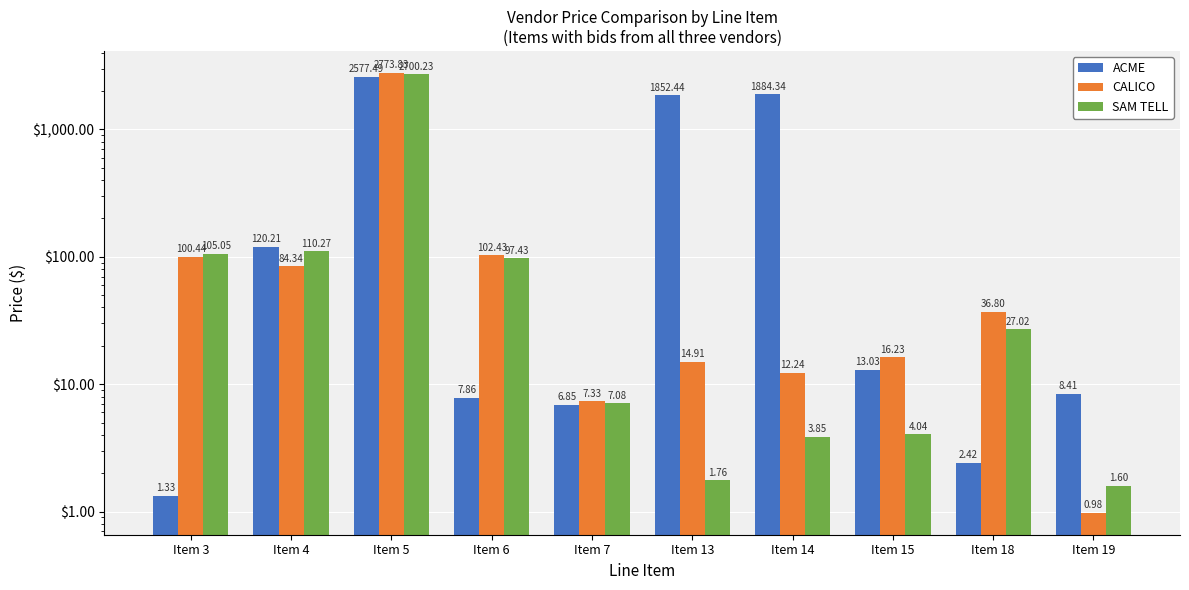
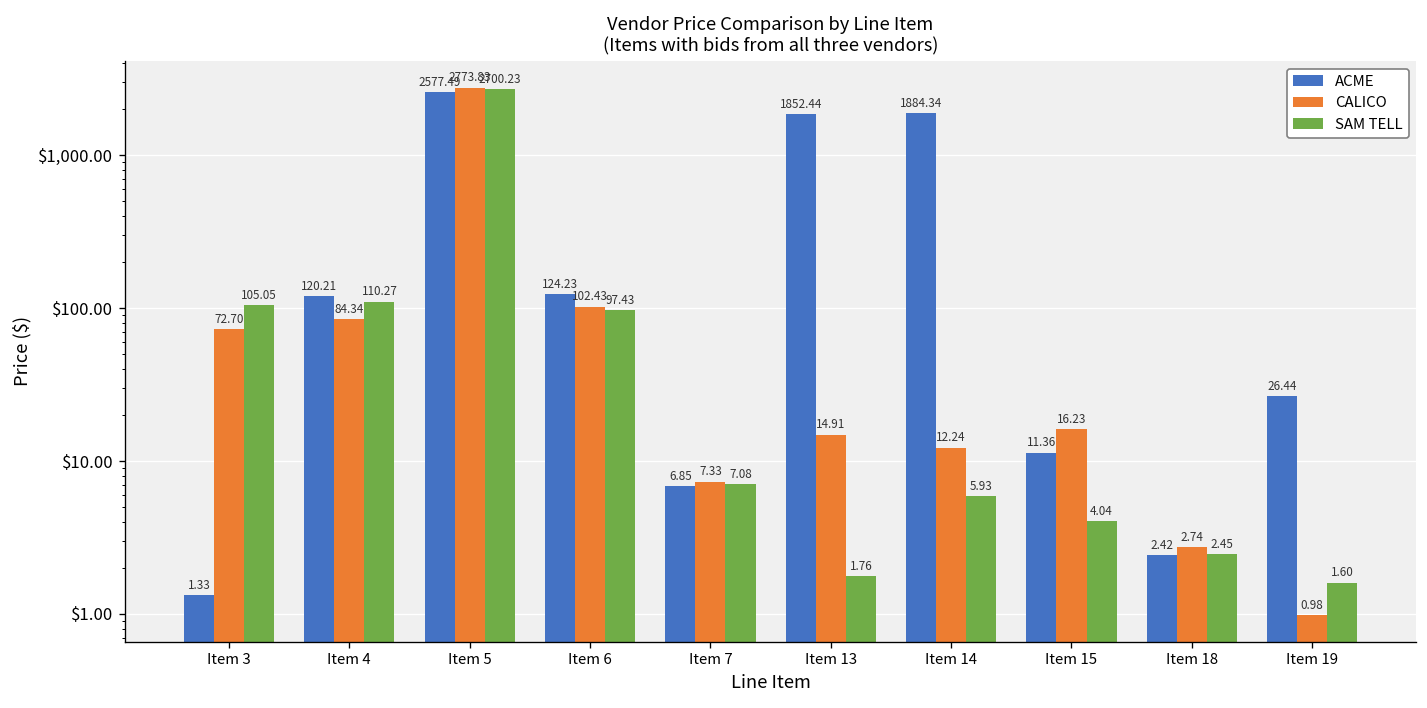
CALICO, Item 3: 100.44 -> 72.70
ACME, Item 6: 7.86 -> 124.23
SAM TELL, Item 14: 3.85 -> 5.93
ACME, Item 15: 13.03 -> 11.36
CALICO, Item 18: 36.80 -> 2.74
SAM TELL, Item 18: 27.02 -> 2.45
ACME, Item 19: 8.41 -> 26.44
